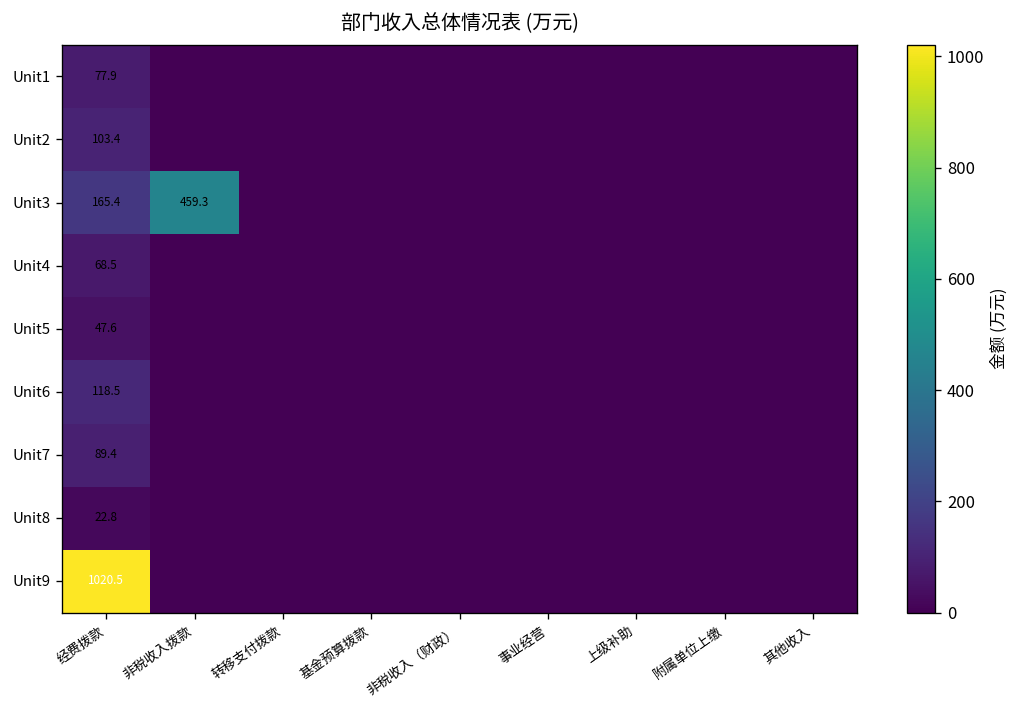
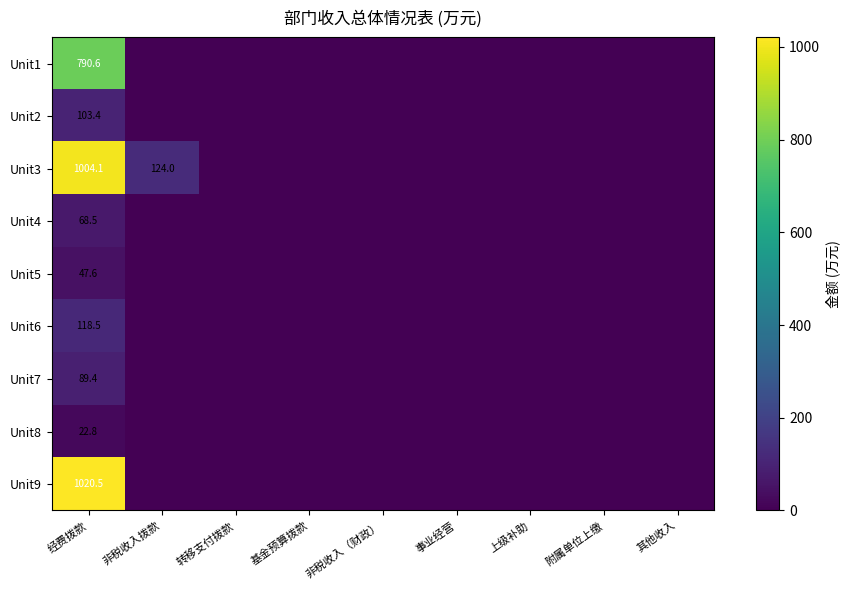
Unit1, 经费拨款: 77.9 -> 790.6
Unit3, 经费拨款: 165.4 -> 1004.1
Unit3, 非税收入拨款: 459.3 -> 124.0
